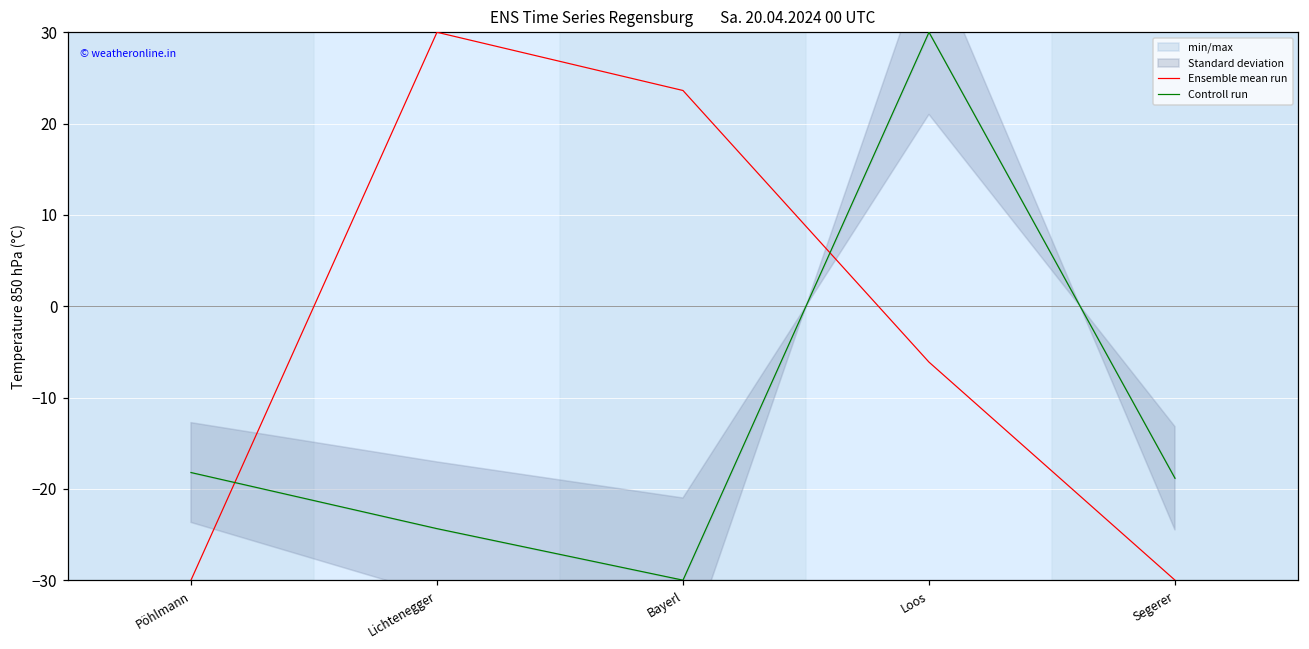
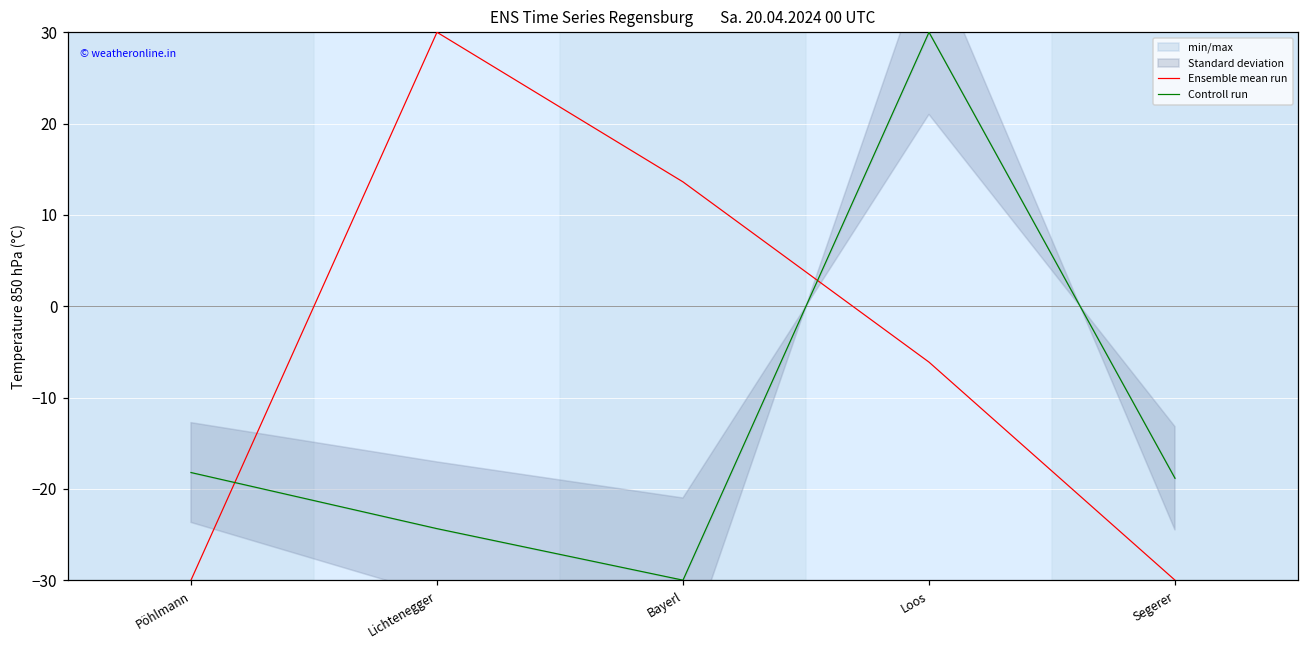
Ensemble mean run, Bayerl: 24 -> 14
